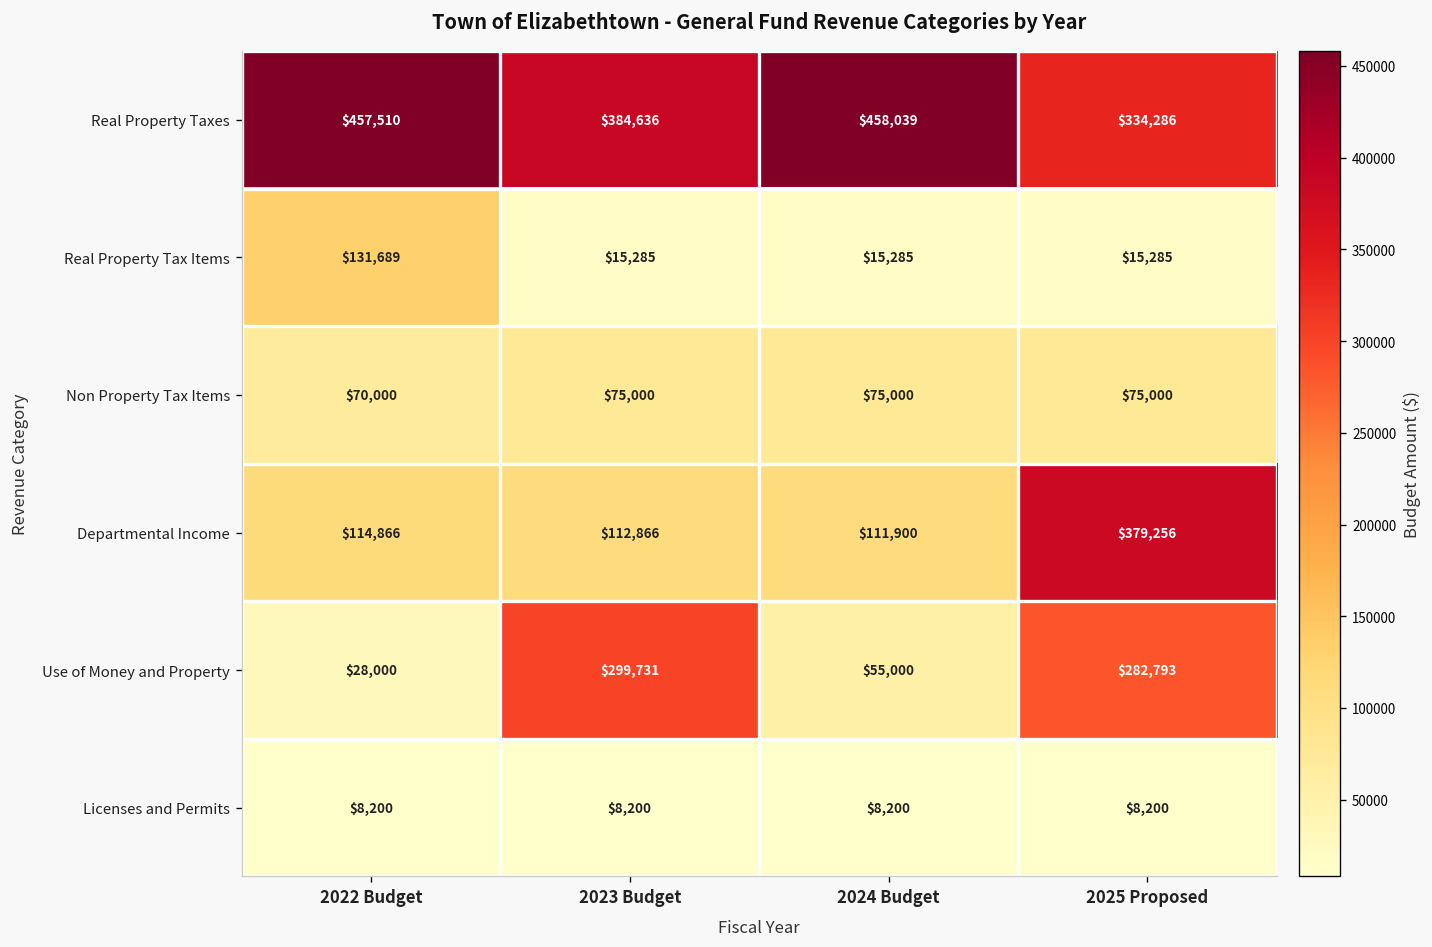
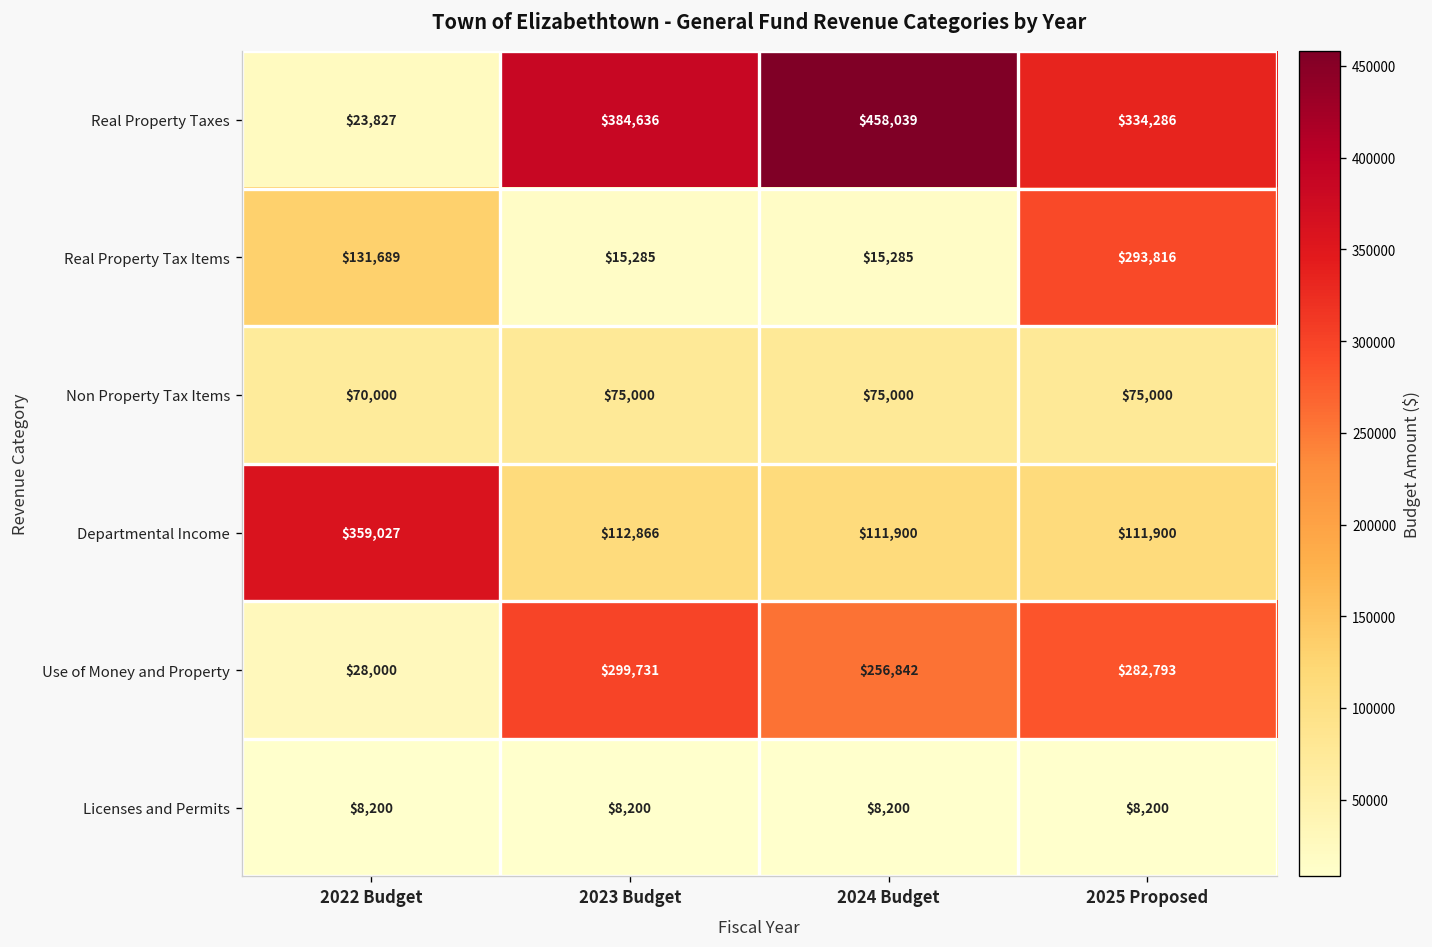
Real Property Taxes, 2022 Budget: $457,510 -> $23,827
Real Property Tax Items, 2025 Proposed: $15,285 -> $293,816
Departmental Income, 2022 Budget: $114,866 -> $359,027
Departmental Income, 2025 Proposed: $379,256 -> $111,900
Use of Money and Property, 2024 Budget: $55,000 -> $256,842
